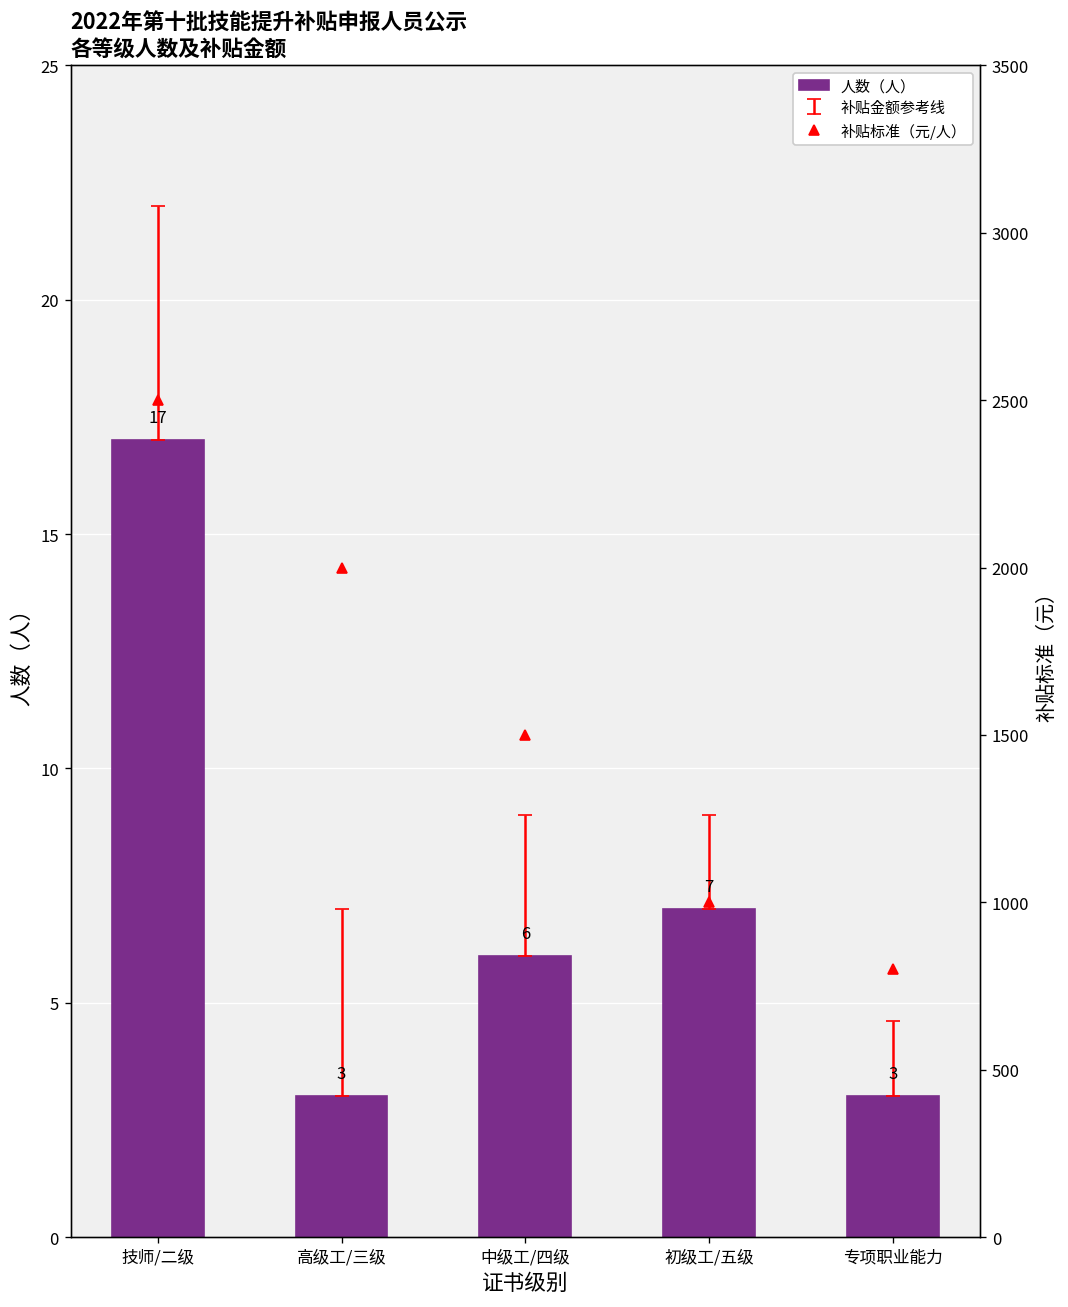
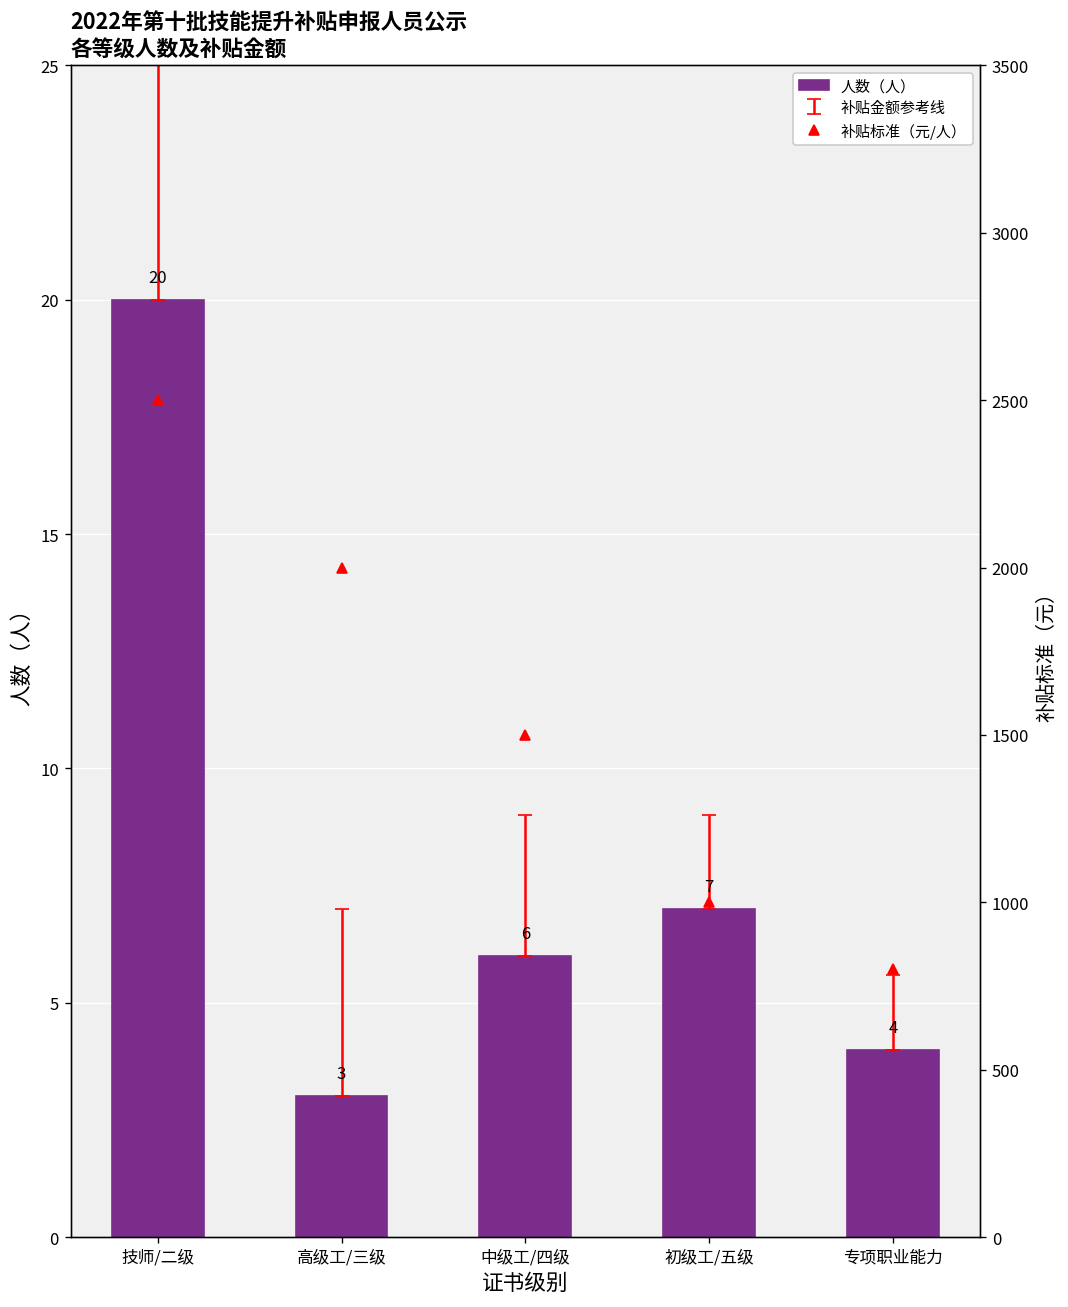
人数（人）, 技师/二级: 17 -> 20
人数（人）, 专项职业能力: 3 -> 4
